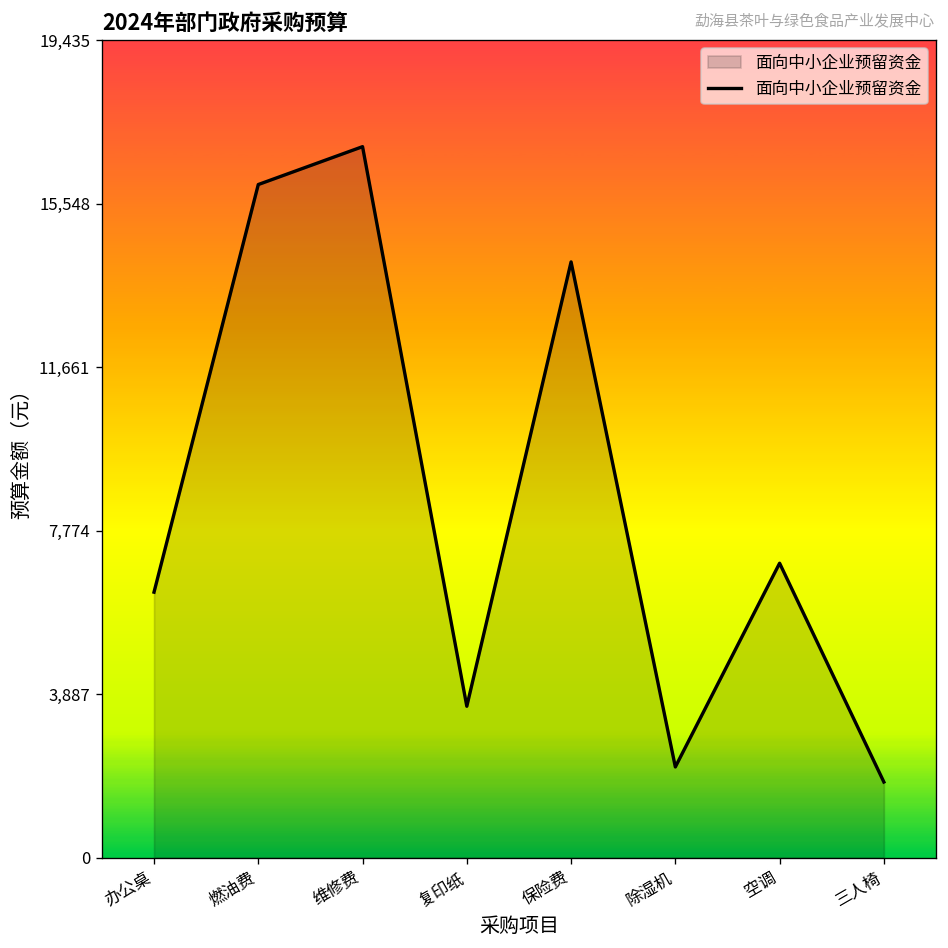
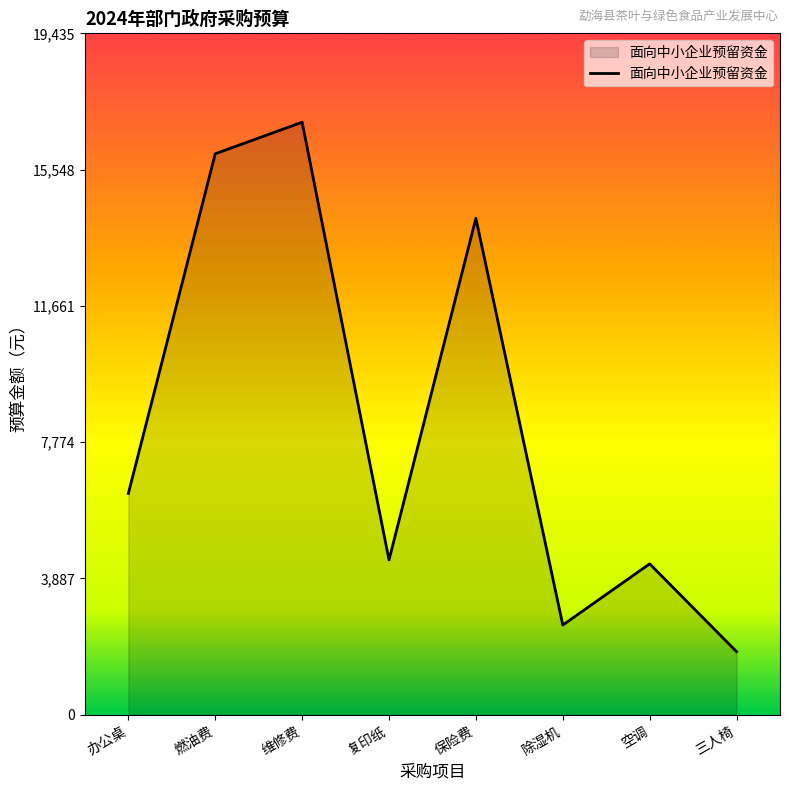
复印纸: 3,600 -> 4,400
除湿机: 2,200 -> 2,600
空调: 7,000 -> 4,300
